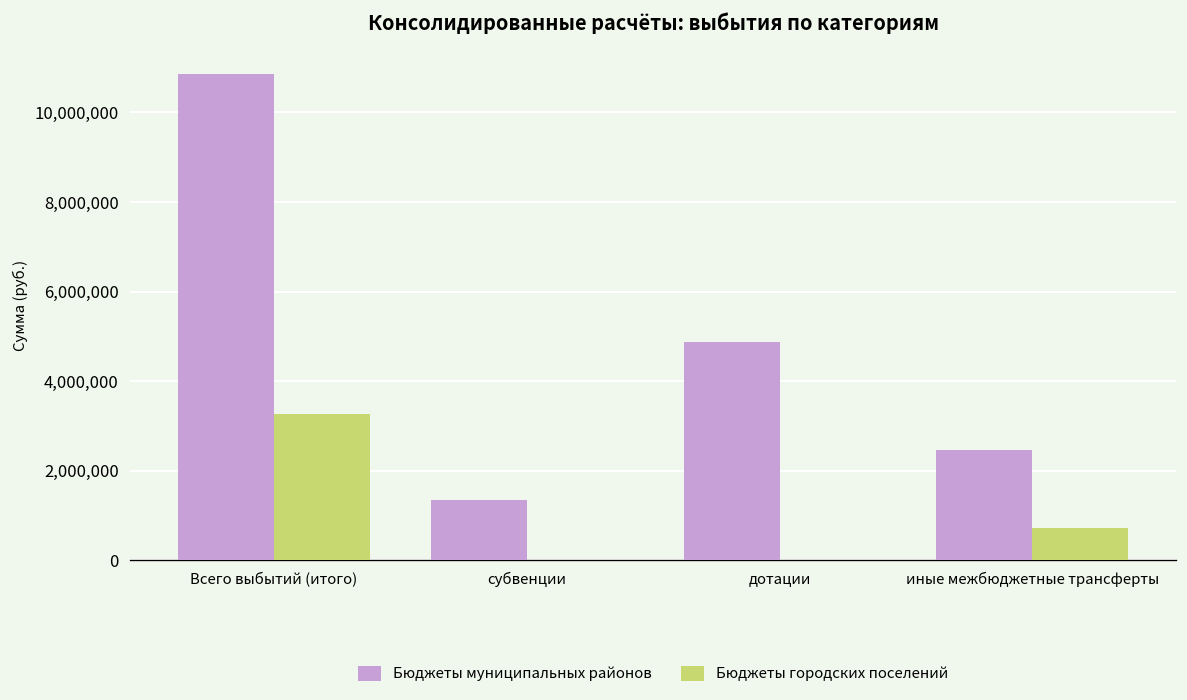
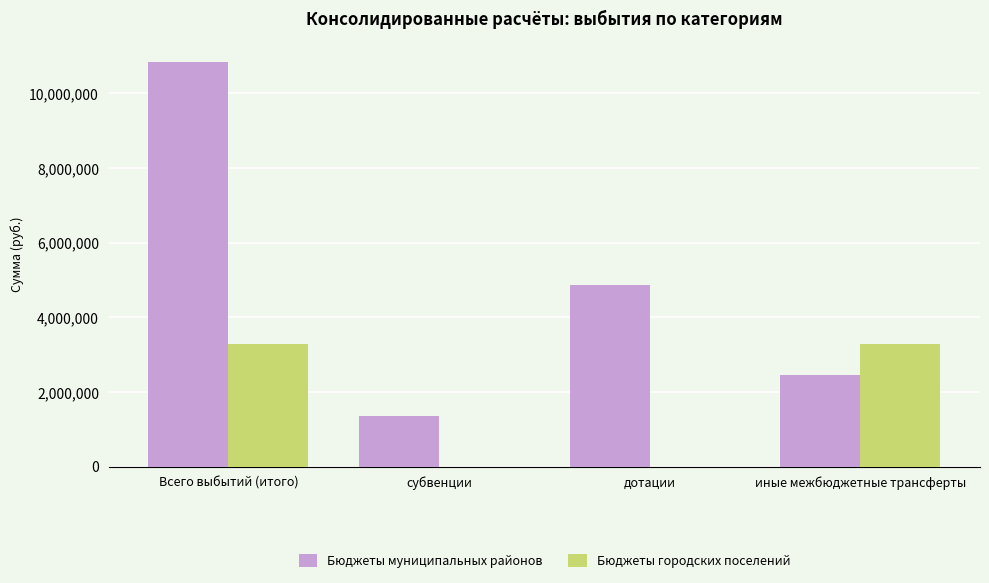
Бюджеты городских поселений, иные межбюджетные трансферты: 700,000 -> 3,300,000
